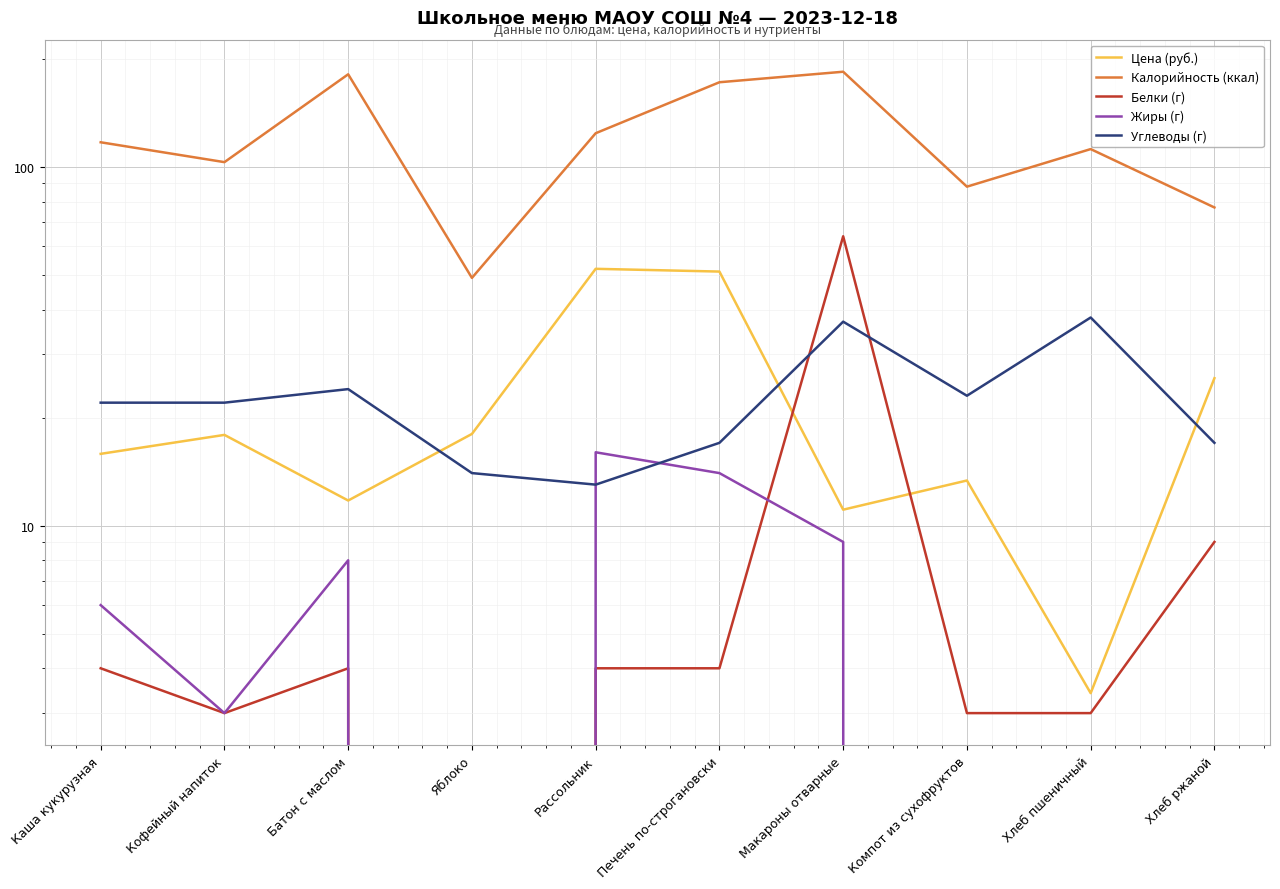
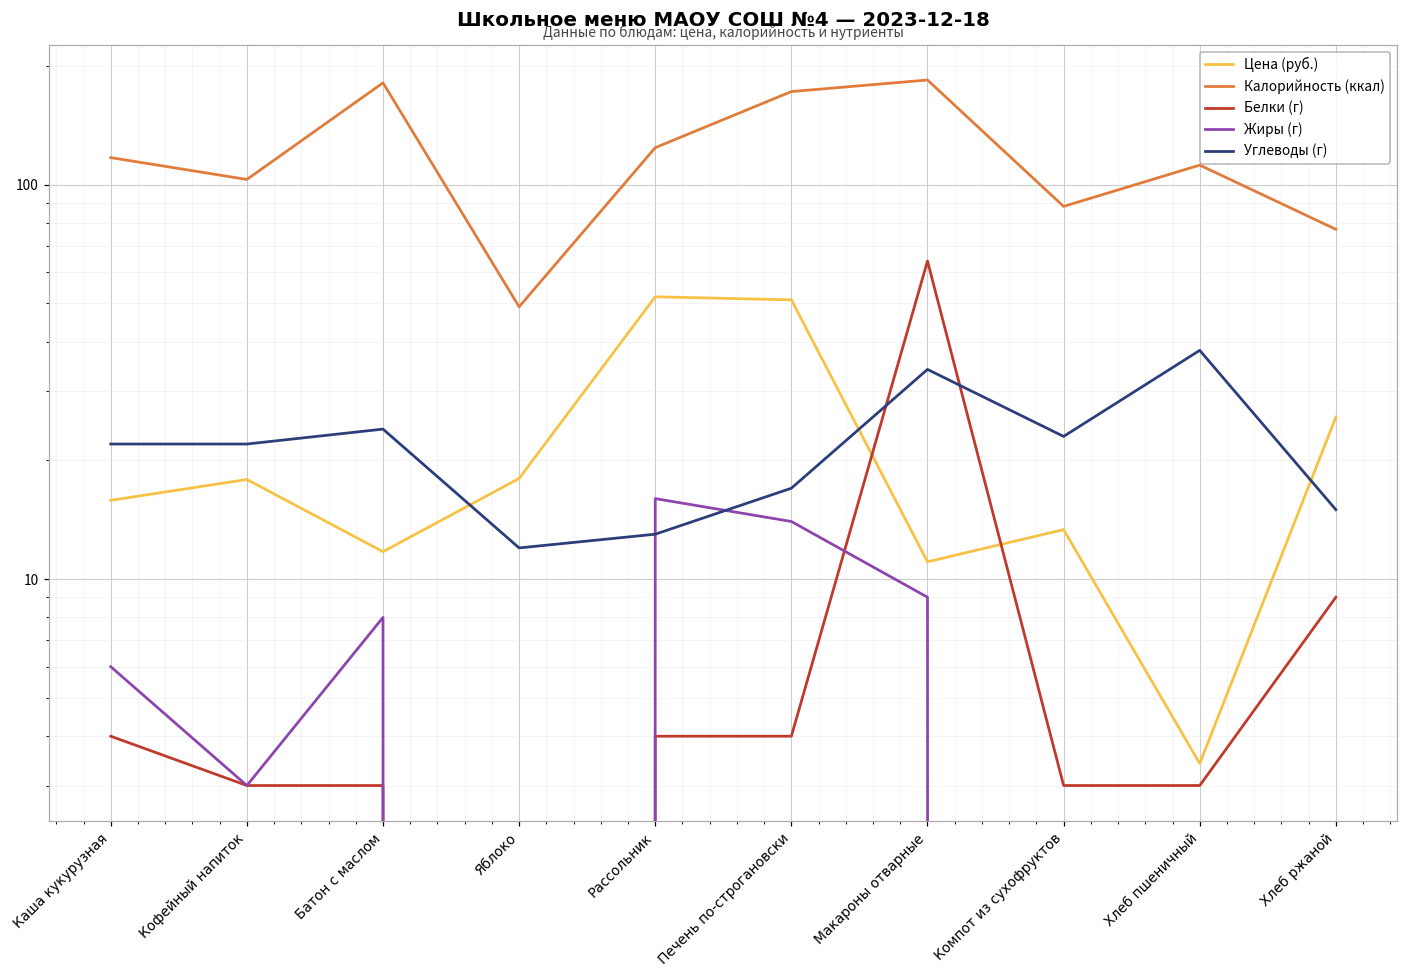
Белки (г), Батон с маслом: 4 -> 3
Углеводы (г), Яблоко: 14 -> 12
Углеводы (г), Макароны отварные: 37 -> 34
Углеводы (г), Хлеб ржаной: 17 -> 15
